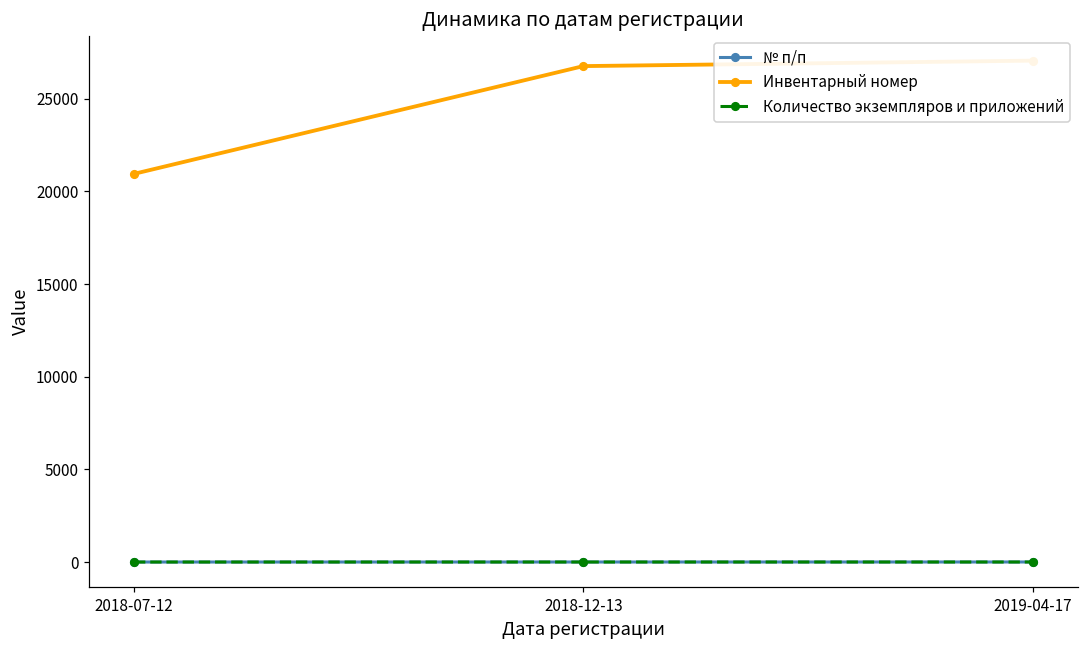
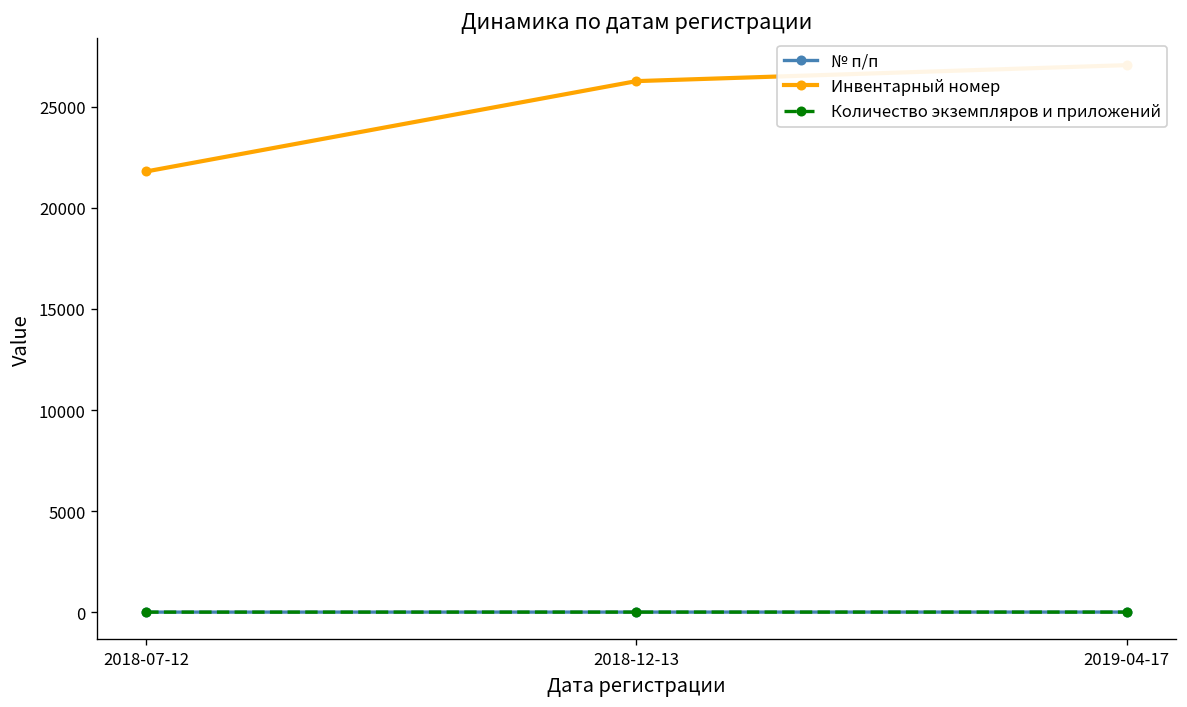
Инвентарный номер, 2018-07-12: 21000 -> 21800
Инвентарный номер, 2018-12-13: 26800 -> 26300
